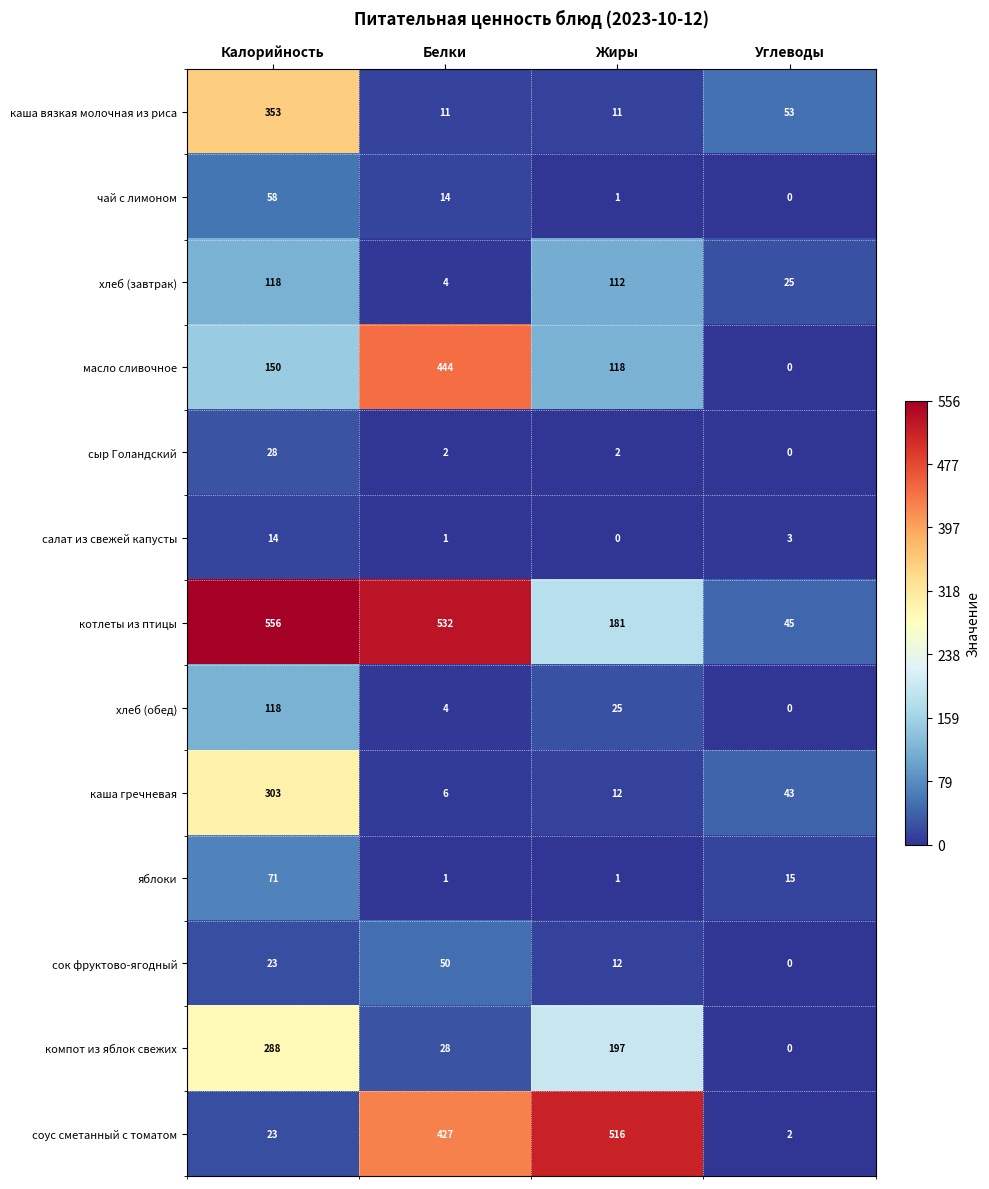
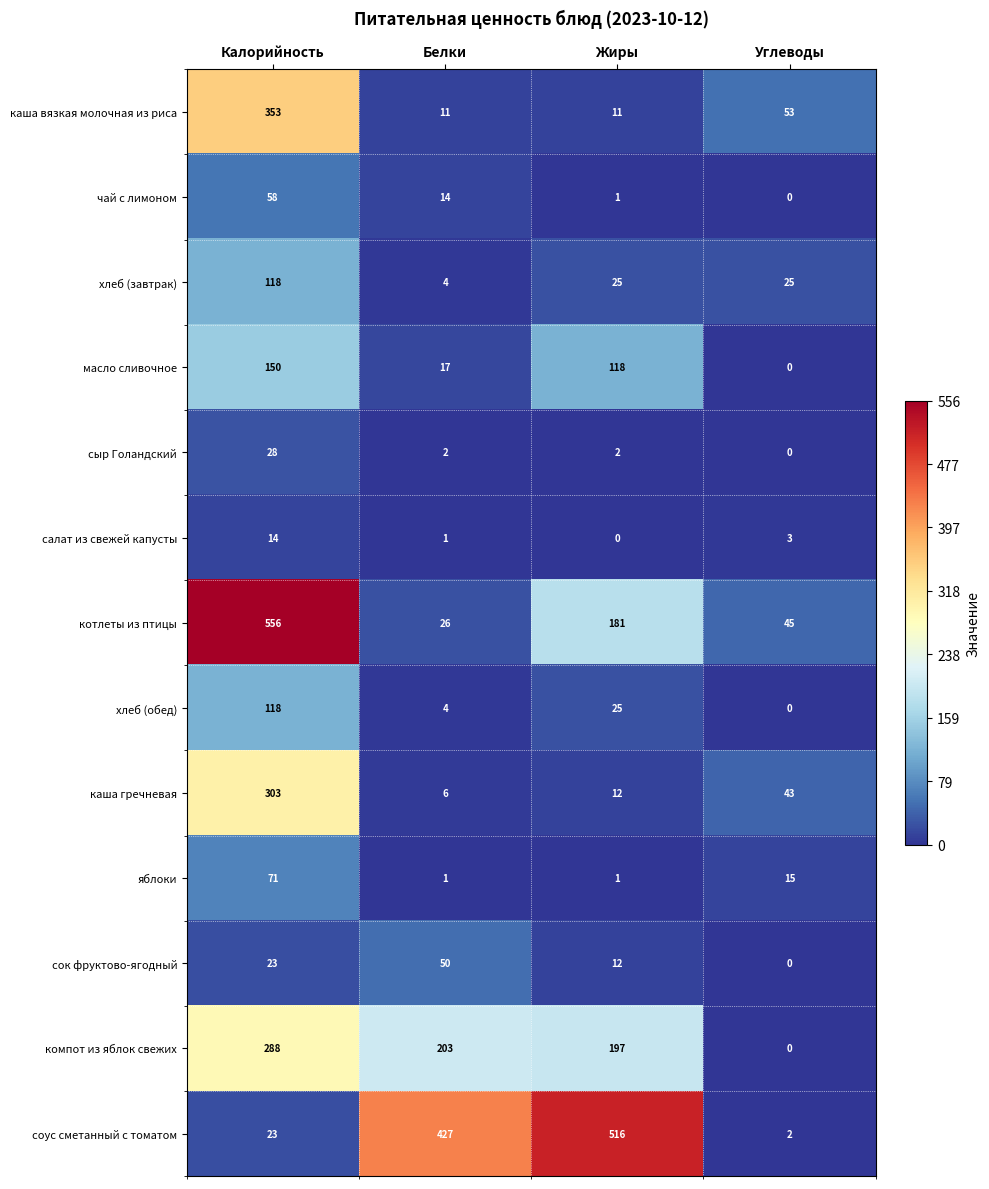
хлеб (завтрак), Жиры: 112 -> 25
масло сливочное, Белки: 444 -> 17
котлеты из птицы, Белки: 532 -> 26
компот из яблок свежих, Белки: 28 -> 203
